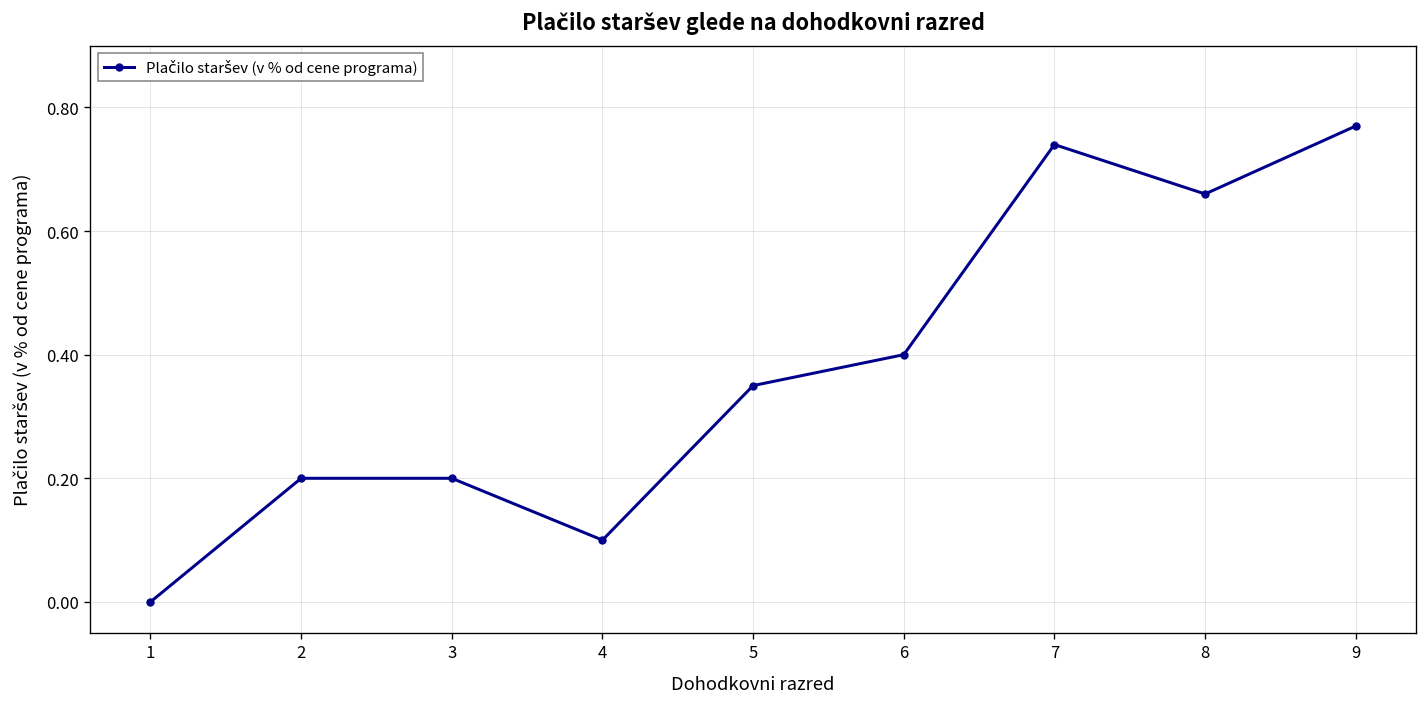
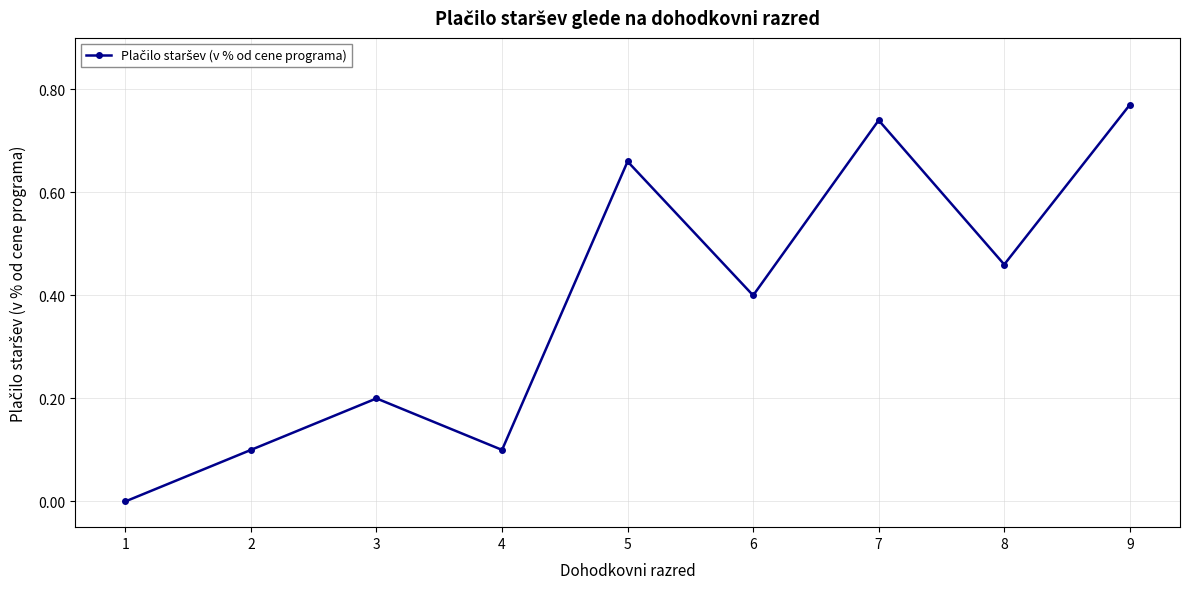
2: 0.2 -> 0.1
5: 0.35 -> 0.66
8: 0.66 -> 0.46
